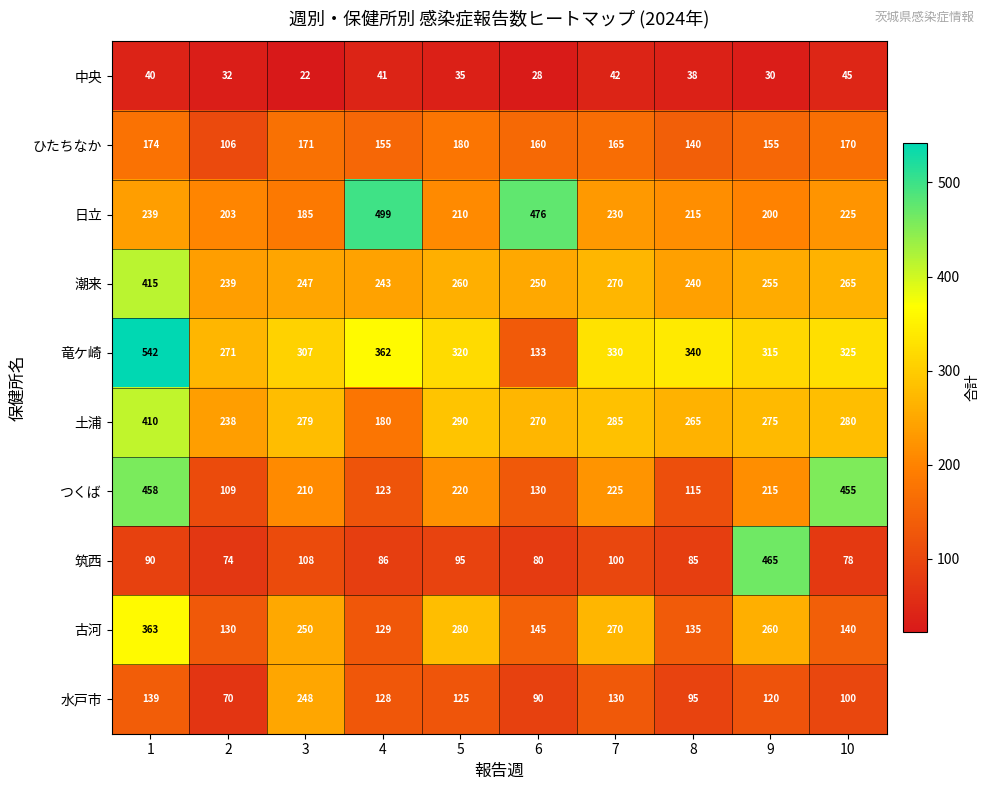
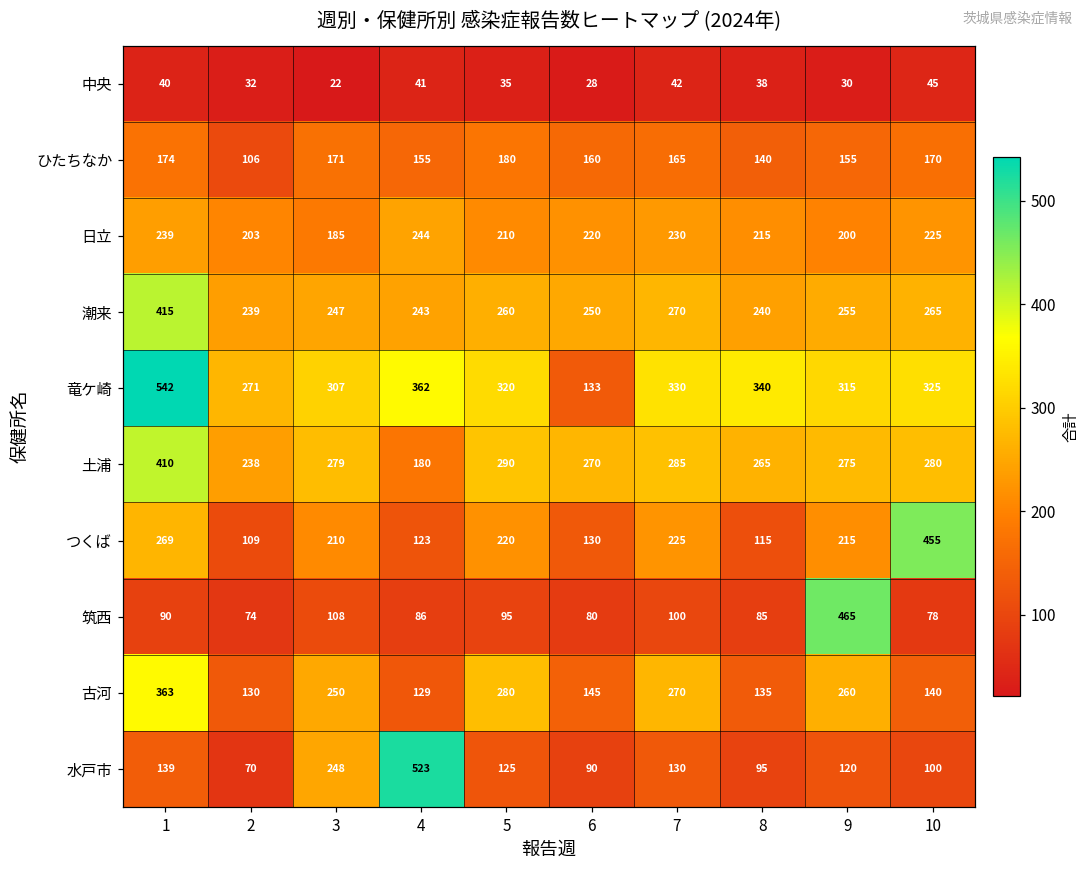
日立, 4: 499 -> 244
日立, 6: 476 -> 220
つくば, 1: 458 -> 269
水戸市, 4: 128 -> 523
